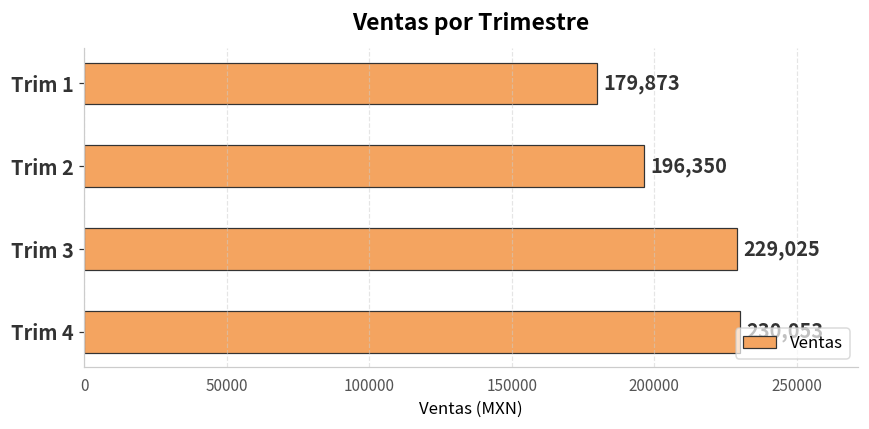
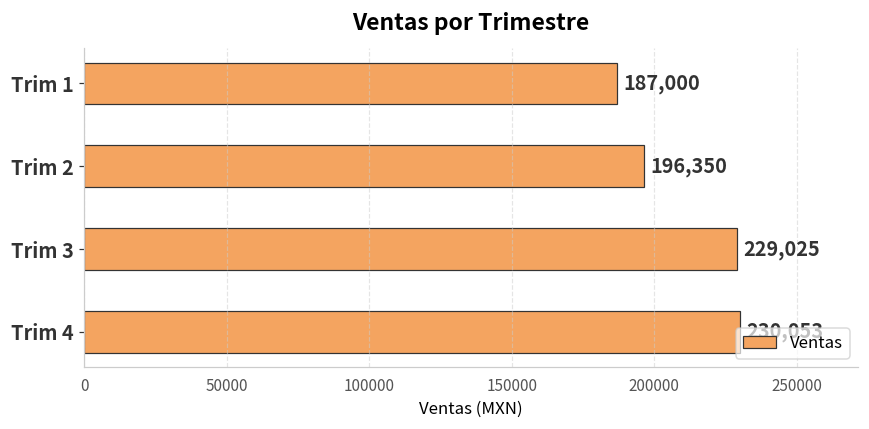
Trim 1: 179,873 -> 187,000
